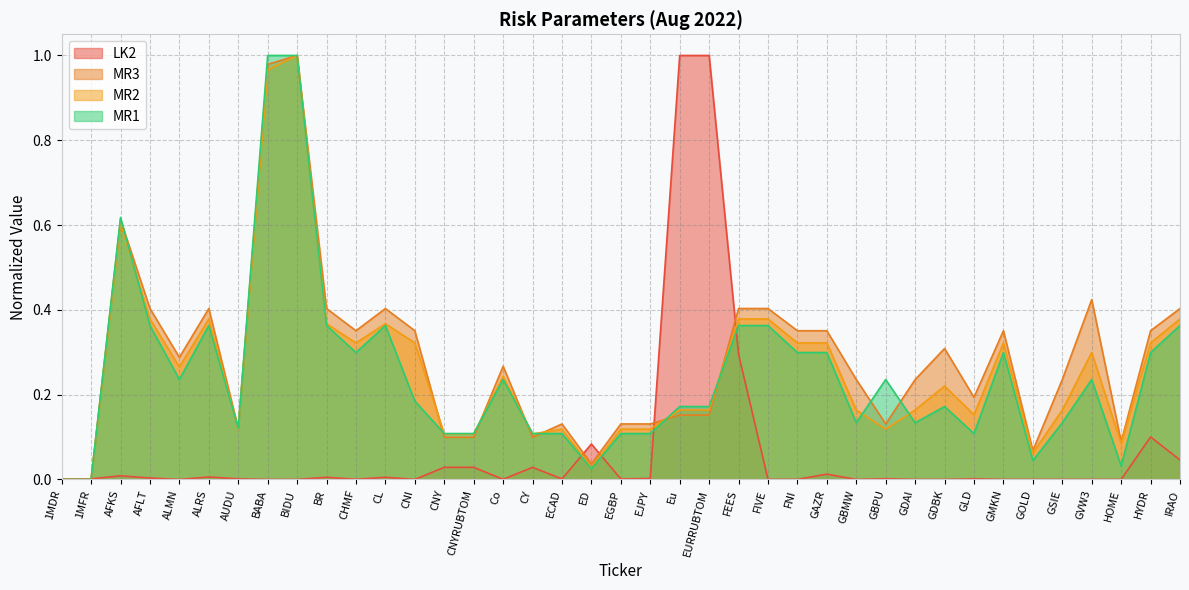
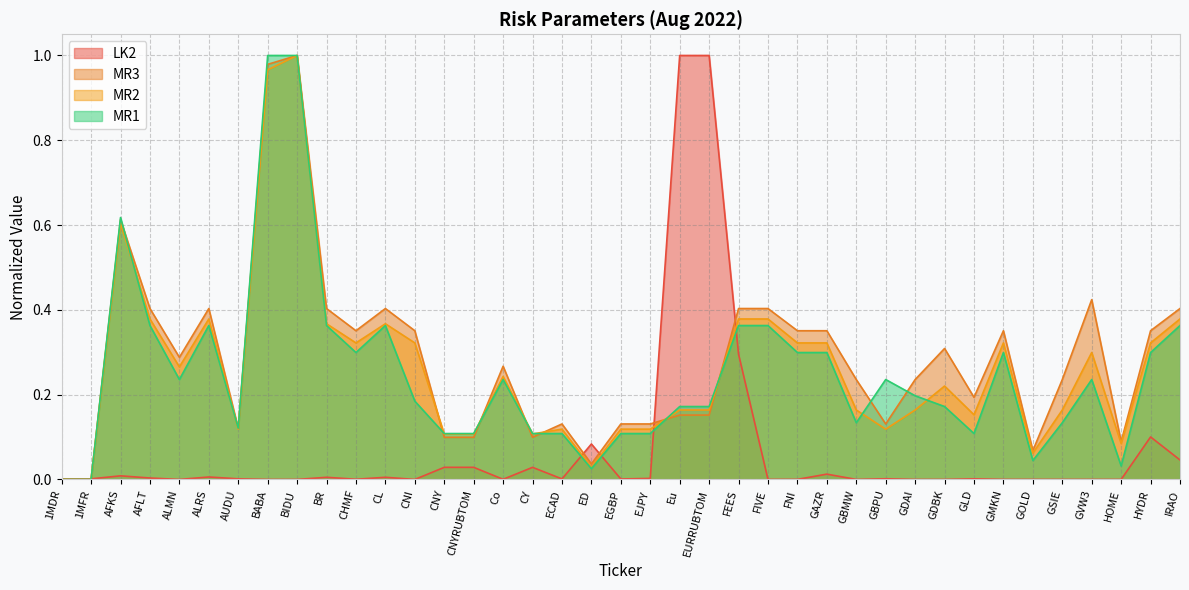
MR1, GDAI: 0.13 -> 0.20
